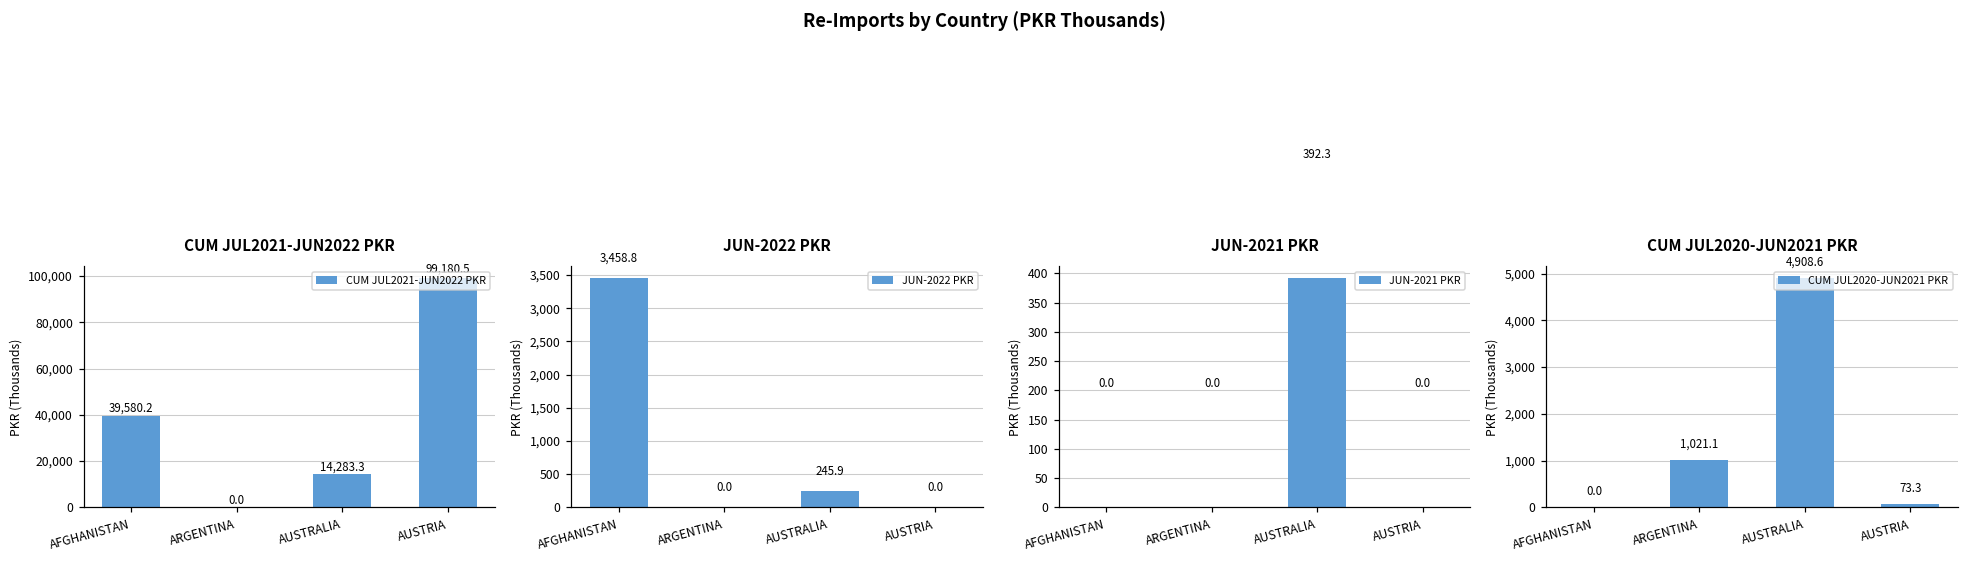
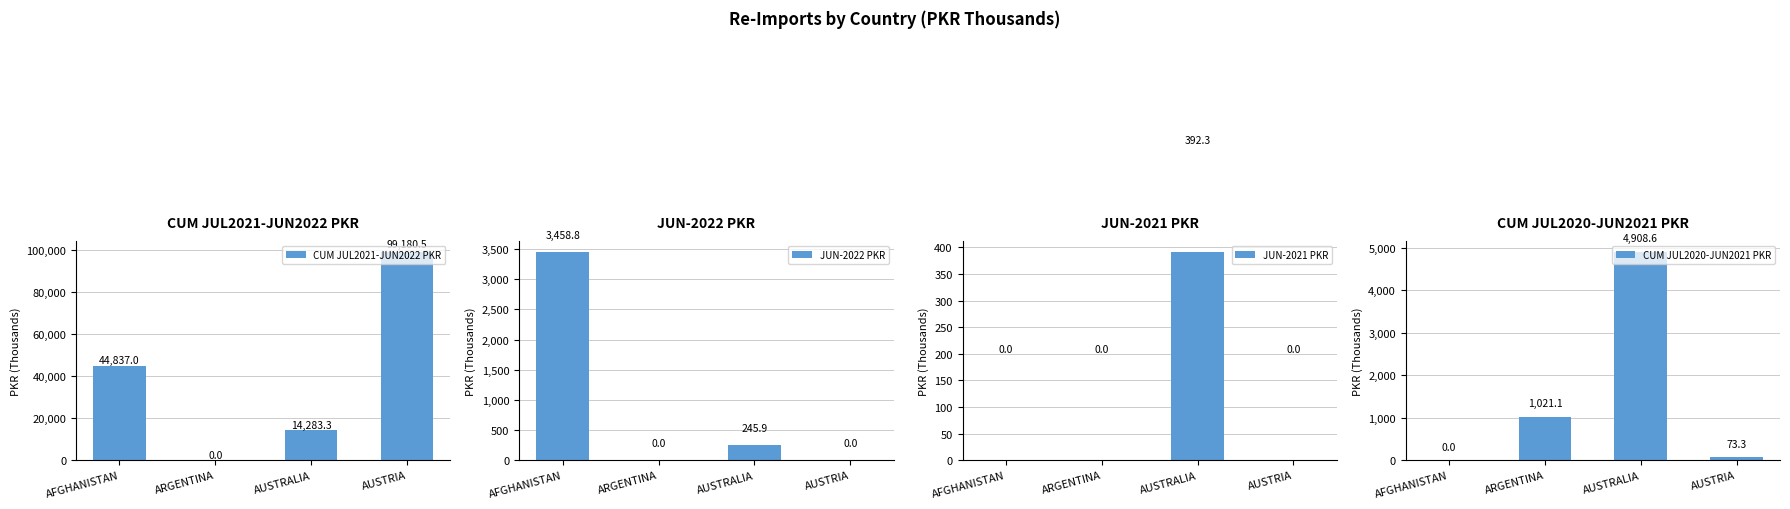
CUM JUL2021-JUN2022 PKR, AFGHANISTAN: 39,580.2 -> 44,837.0
